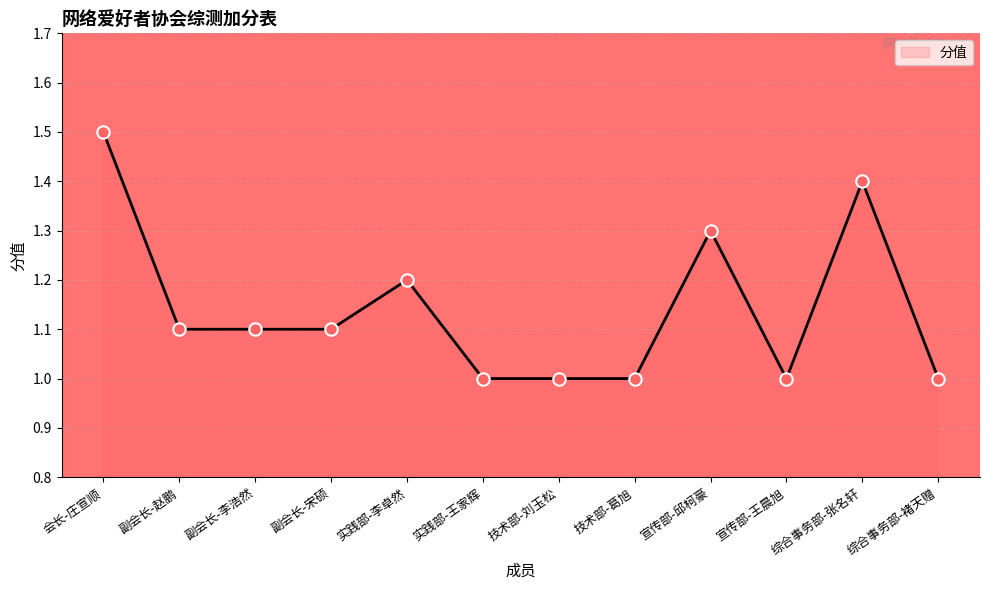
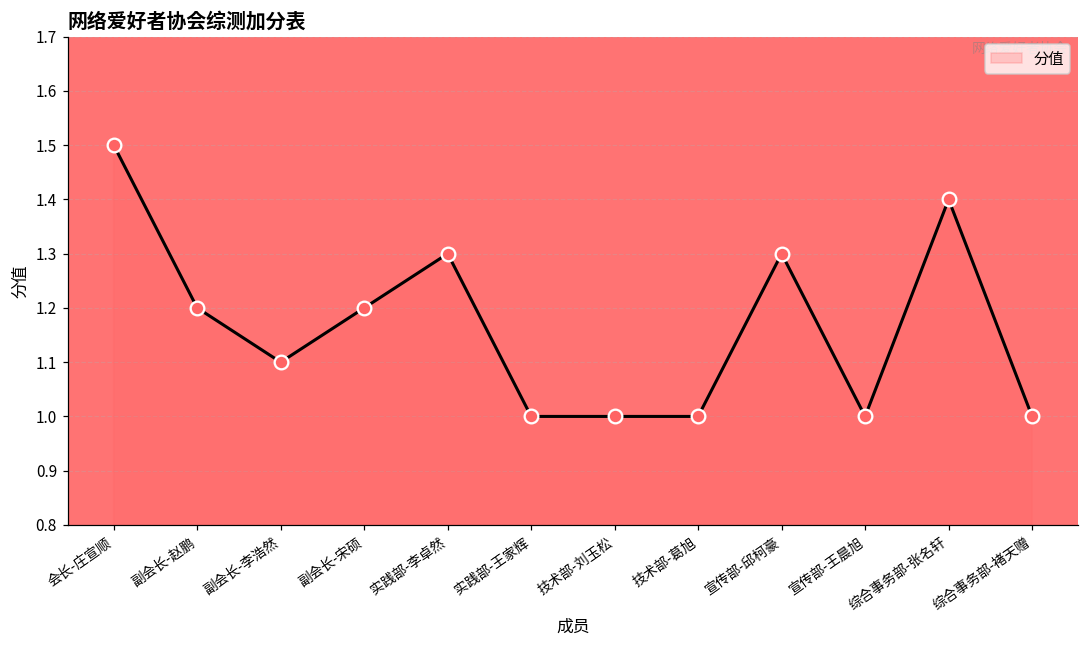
副会长-赵鹏: 1.1 -> 1.2
副会长-宋硕: 1.1 -> 1.2
实践部-李卓然: 1.2 -> 1.3
